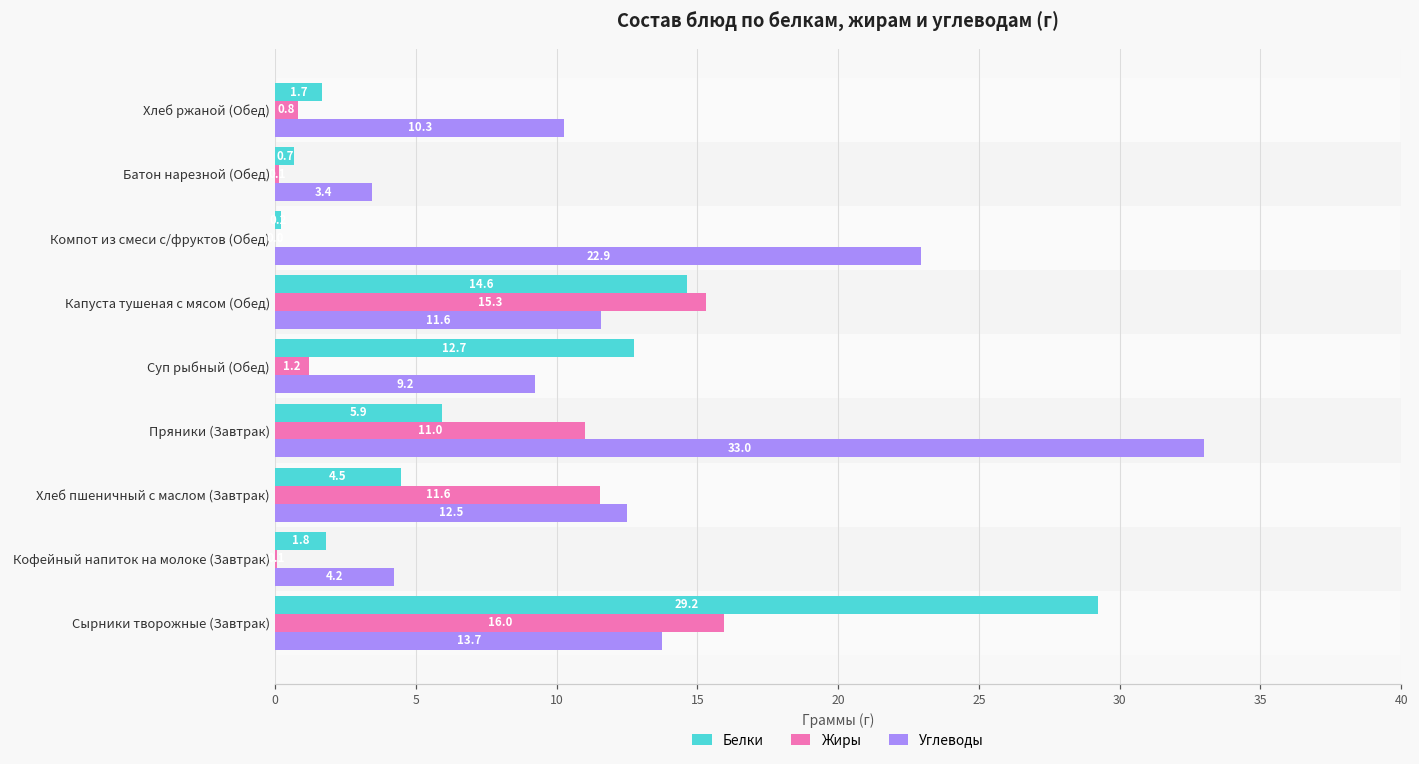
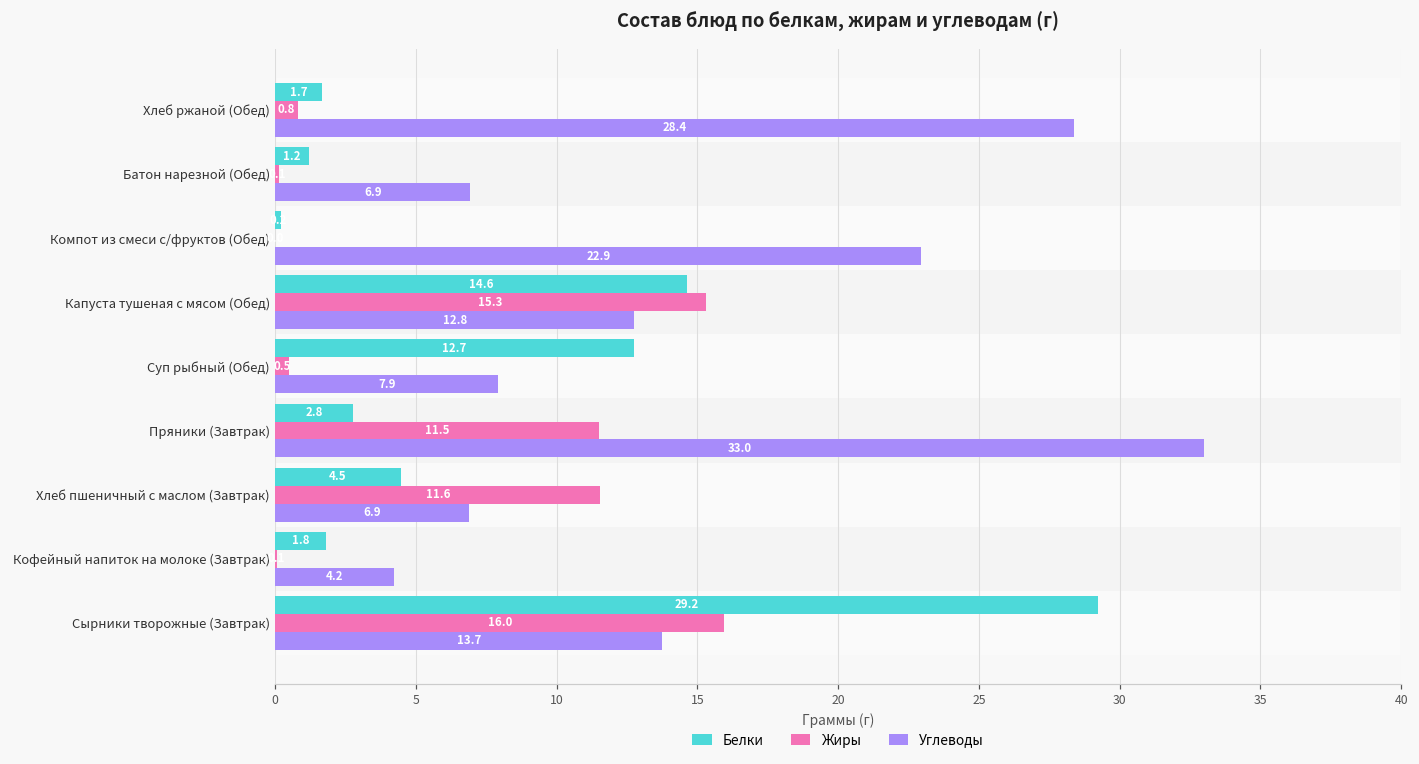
Углеводы, Хлеб ржаной (Обед): 10.3 -> 28.4
Белки, Батон нарезной (Обед): 0.7 -> 1.2
Углеводы, Батон нарезной (Обед): 3.4 -> 6.9
Углеводы, Капуста тушеная с мясом (Обед): 11.6 -> 12.8
Жиры, Суп рыбный (Обед): 1.2 -> 0.5
Углеводы, Суп рыбный (Обед): 9.2 -> 7.9
Белки, Пряники (Завтрак): 5.9 -> 2.8
Жиры, Пряники (Завтрак): 11.0 -> 11.5
Углеводы, Хлеб пшеничный с маслом (Завтрак): 12.5 -> 6.9
